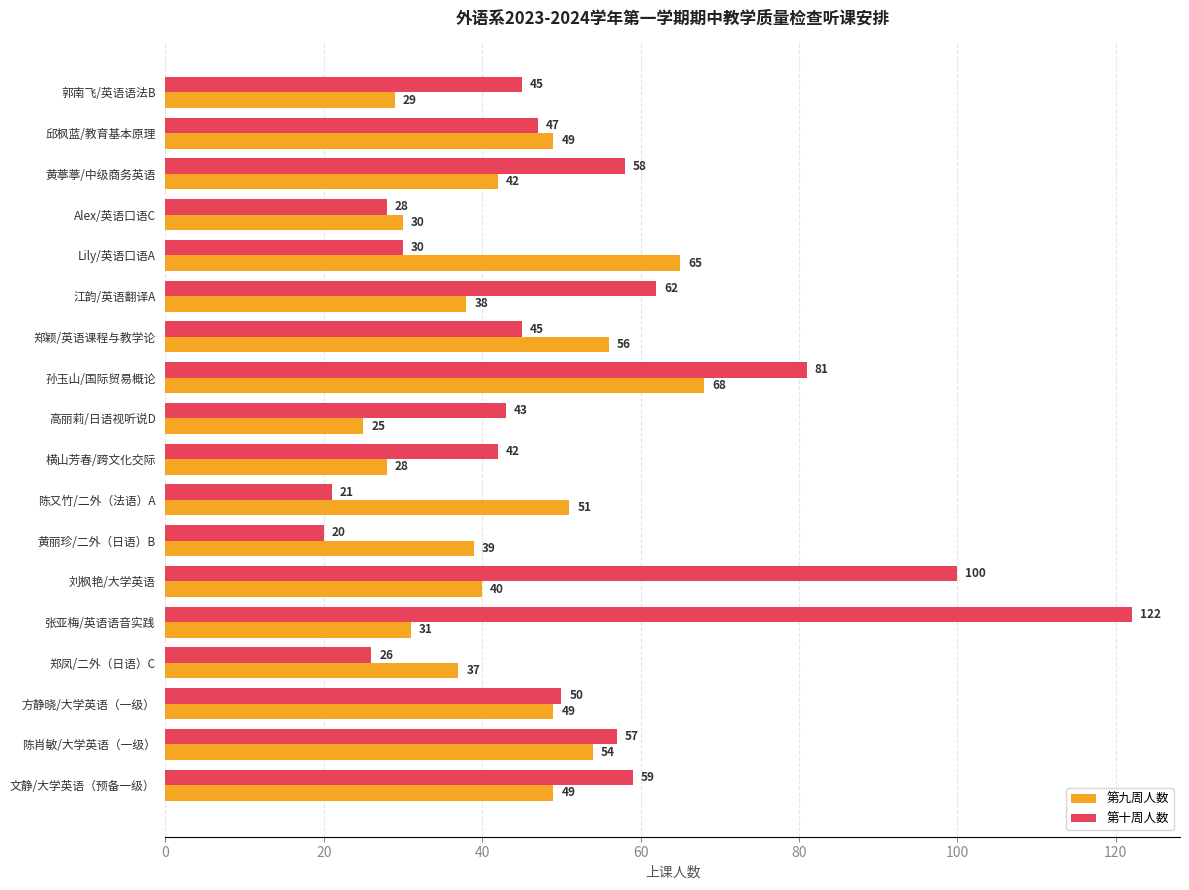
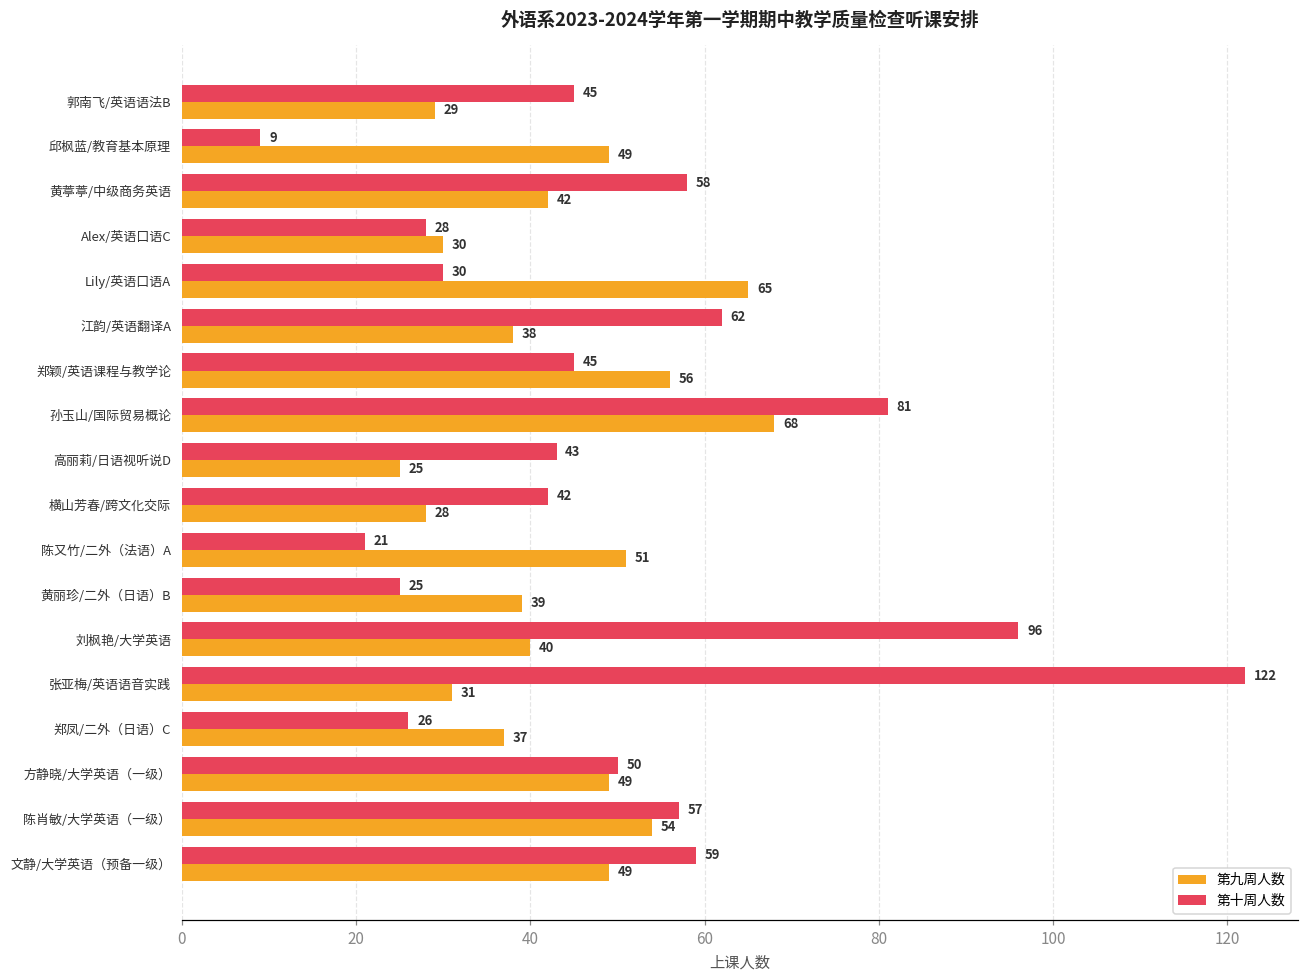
第十周人数, 邱枫蓝/教育基本原理: 47 -> 9
第十周人数, 黄丽珍/二外（日语）B: 20 -> 25
第十周人数, 刘枫艳/大学英语: 100 -> 96
